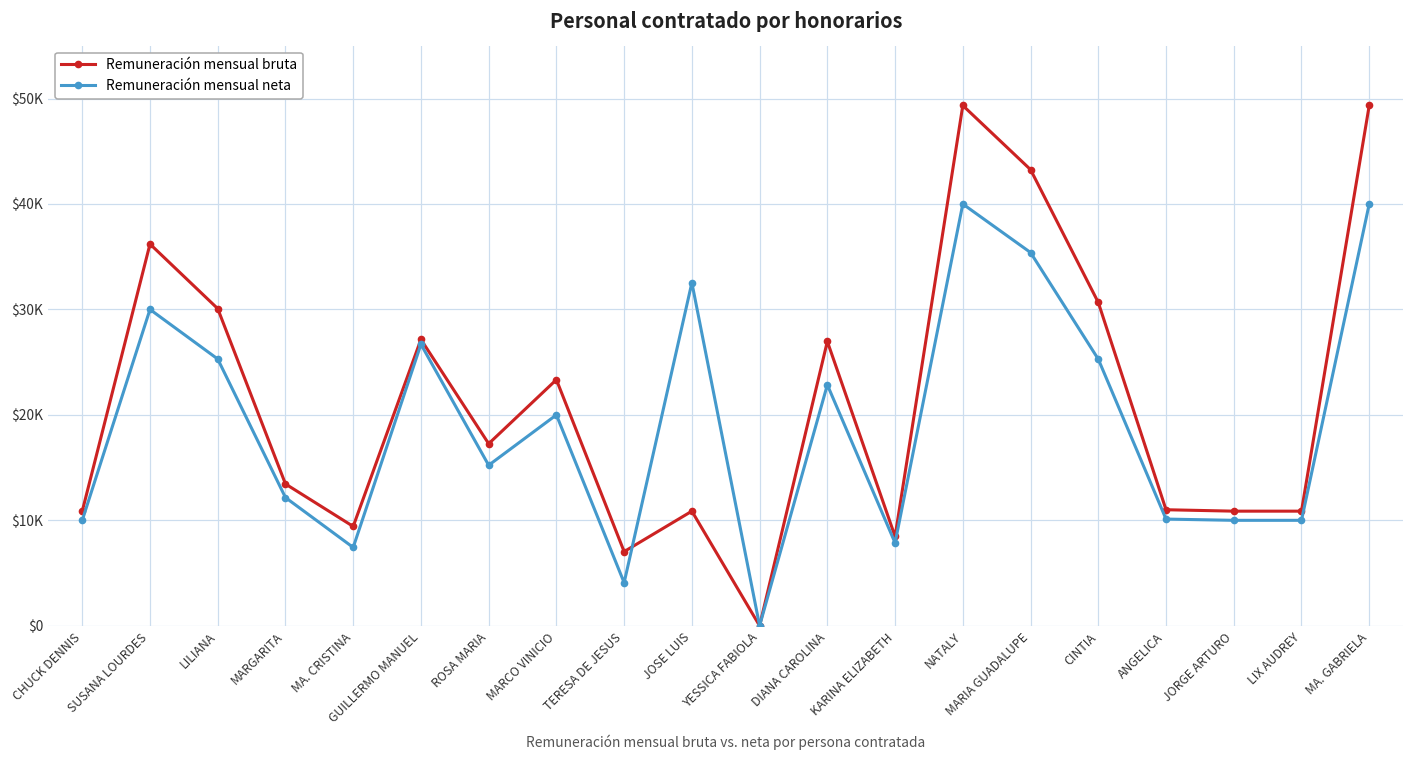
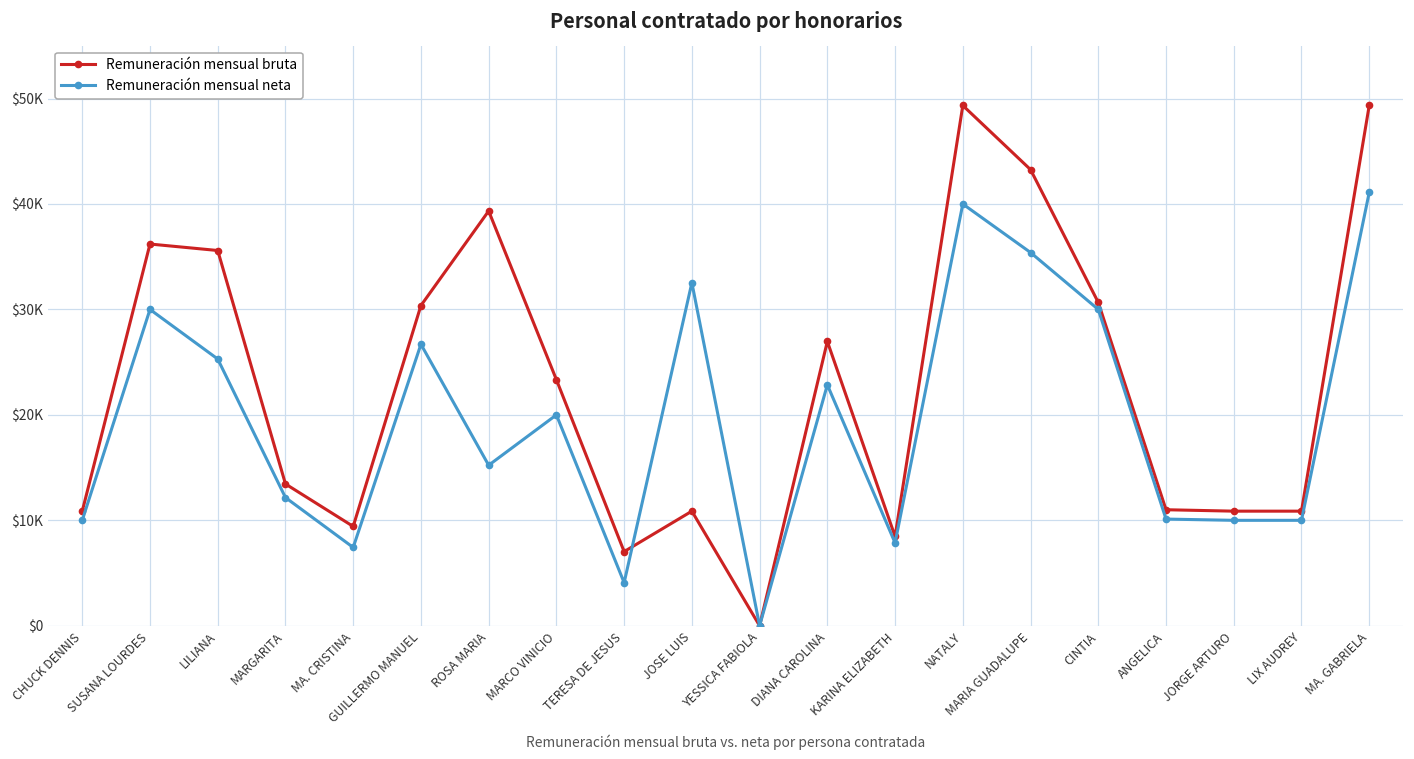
Remuneración mensual bruta, LILIANA: $30000 -> $36000
Remuneración mensual bruta, GUILLERMO MANUEL: $27000 -> $30000
Remuneración mensual bruta, ROSA MARIA: $17000 -> $39000
Remuneración mensual neta, CINTIA: $25000 -> $30000
Remuneración mensual neta, MA. GABRIELA: $40000 -> $41000
